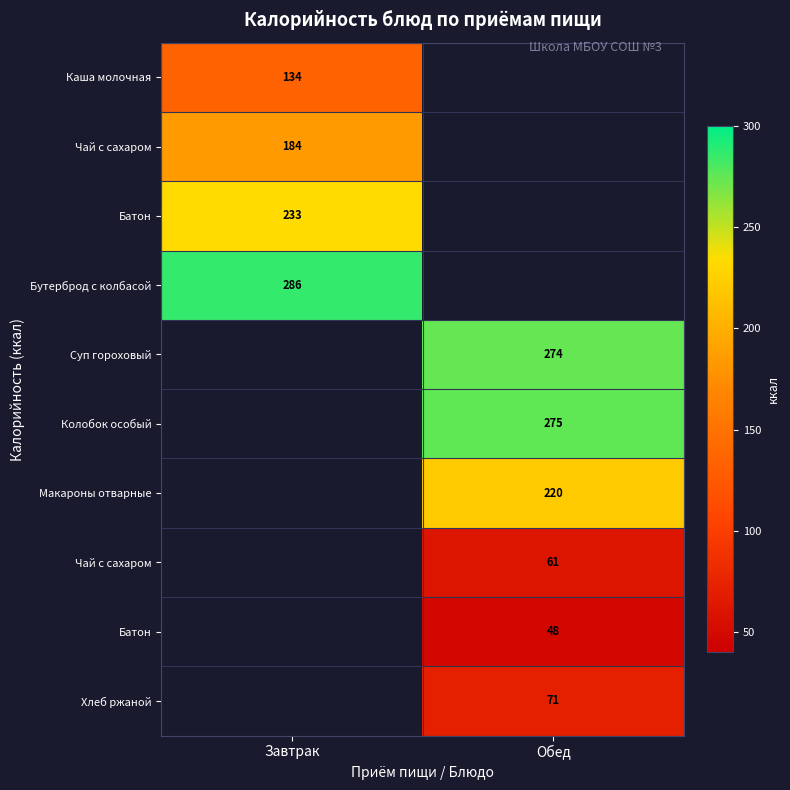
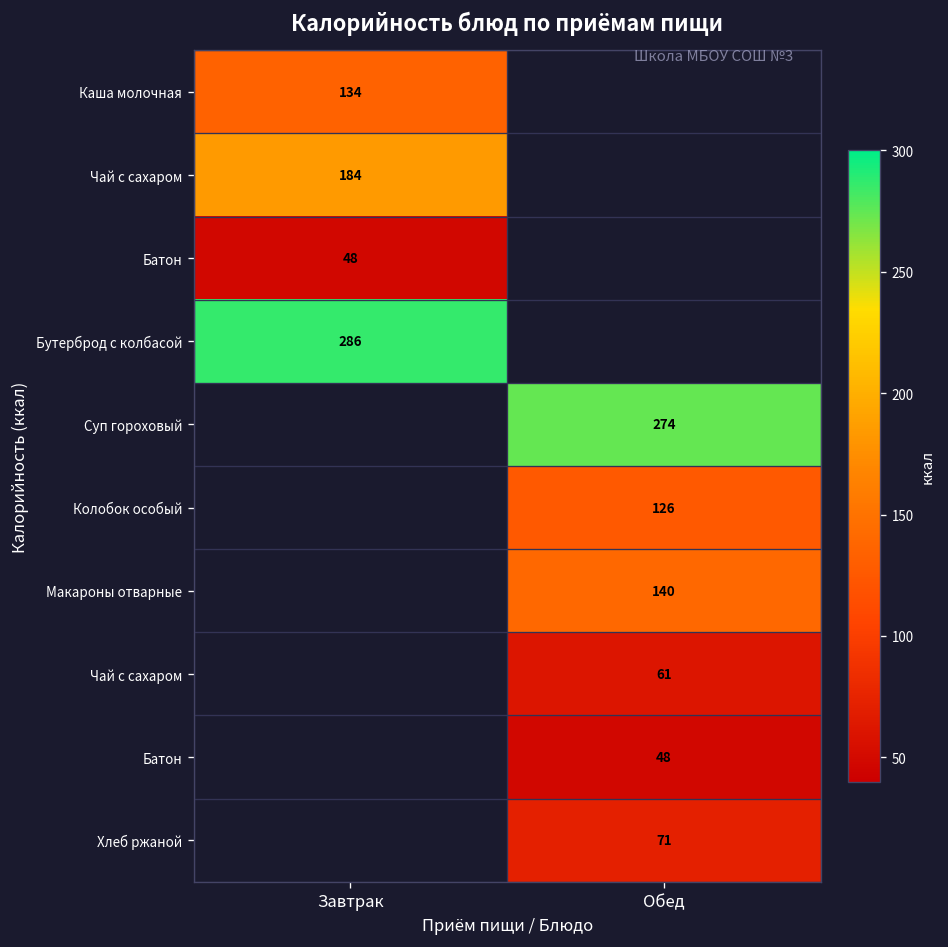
Батон, Завтрак: 233 -> 48
Колобок особый, Обед: 275 -> 126
Макароны отварные, Обед: 220 -> 140
